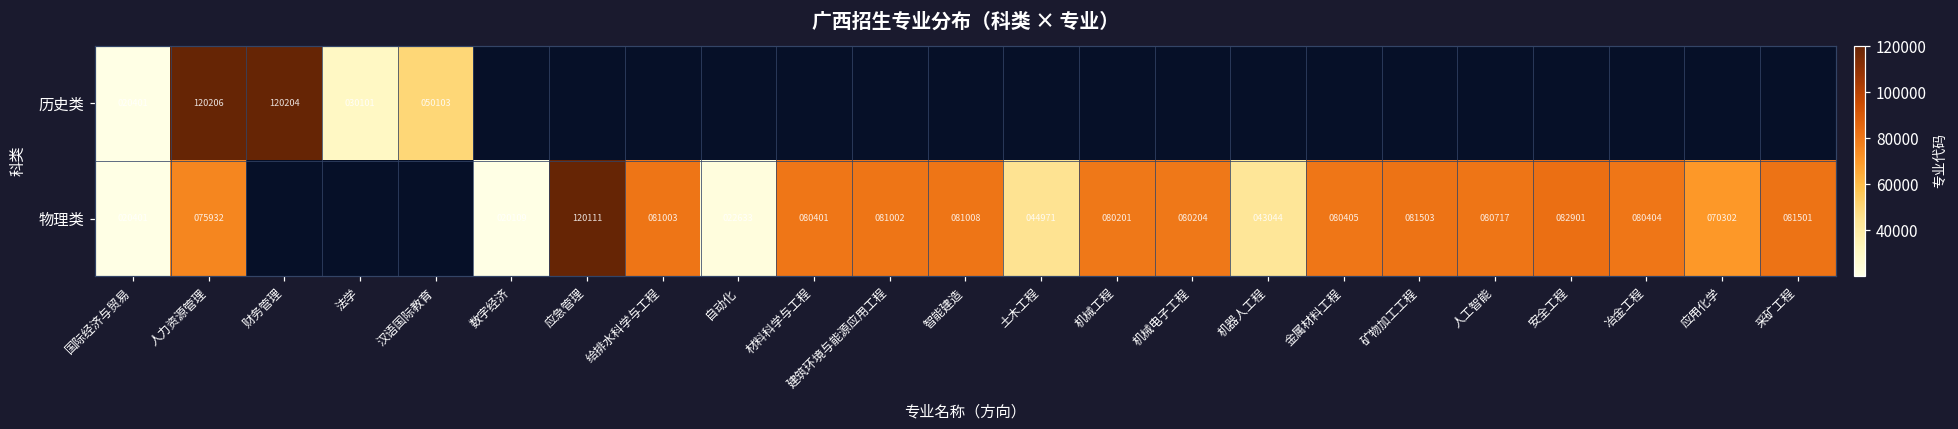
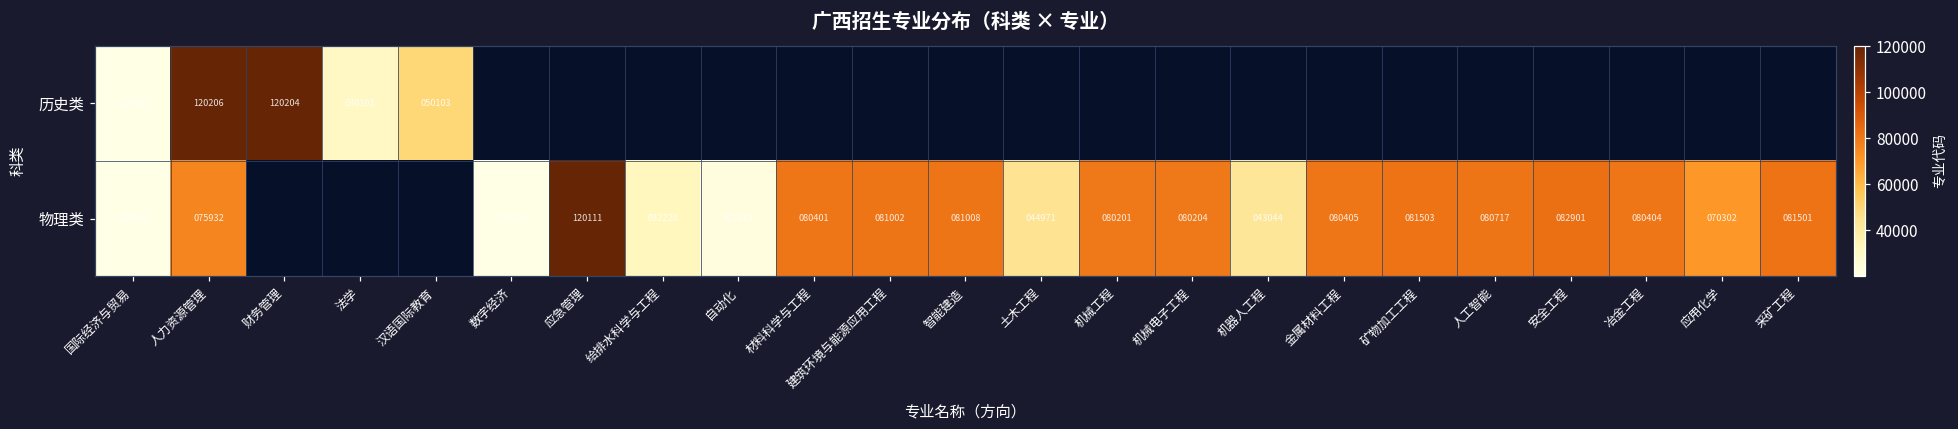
物理类, 给排水科学与工程: 081003 -> 032228
